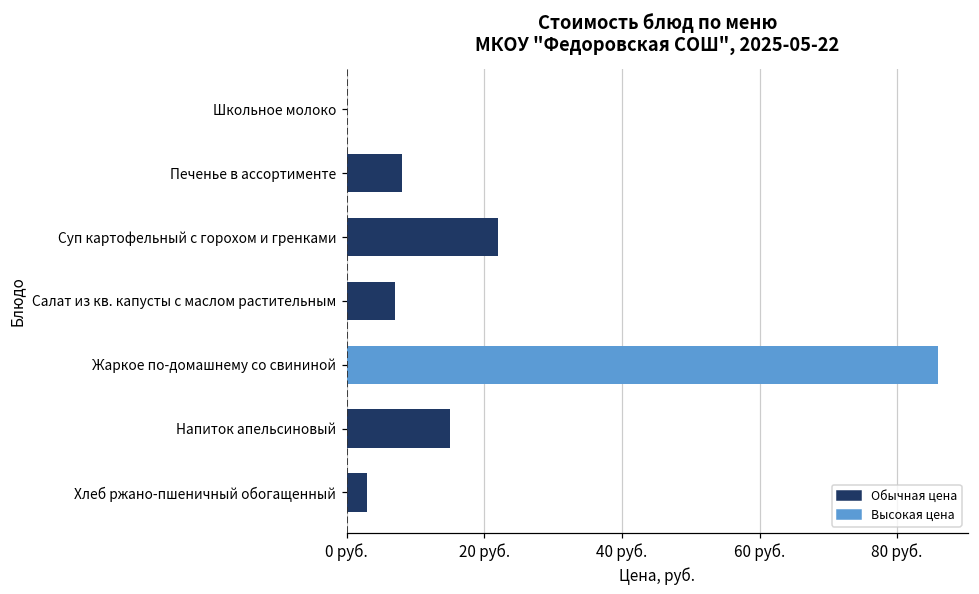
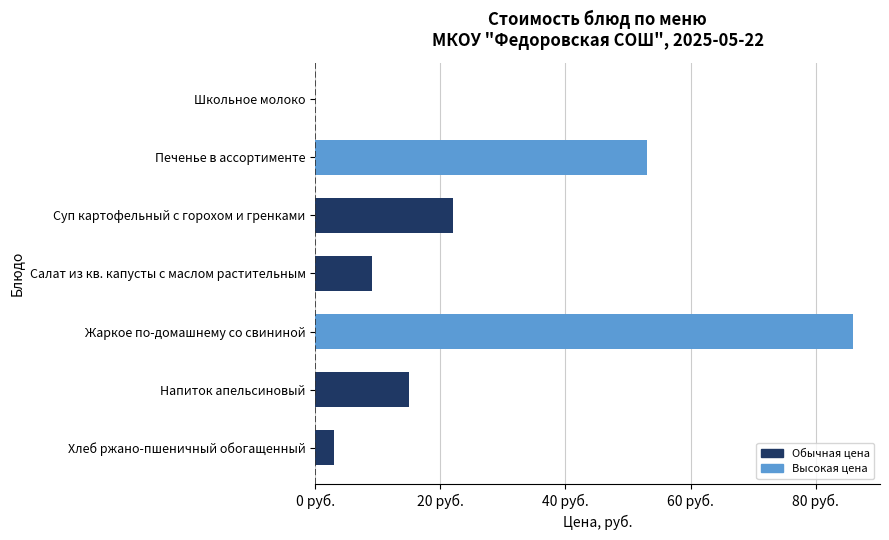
Печенье в ассортименте: 8 руб. -> 53 руб.
Салат из кв. капусты с маслом растительным: 7 руб. -> 9 руб.
